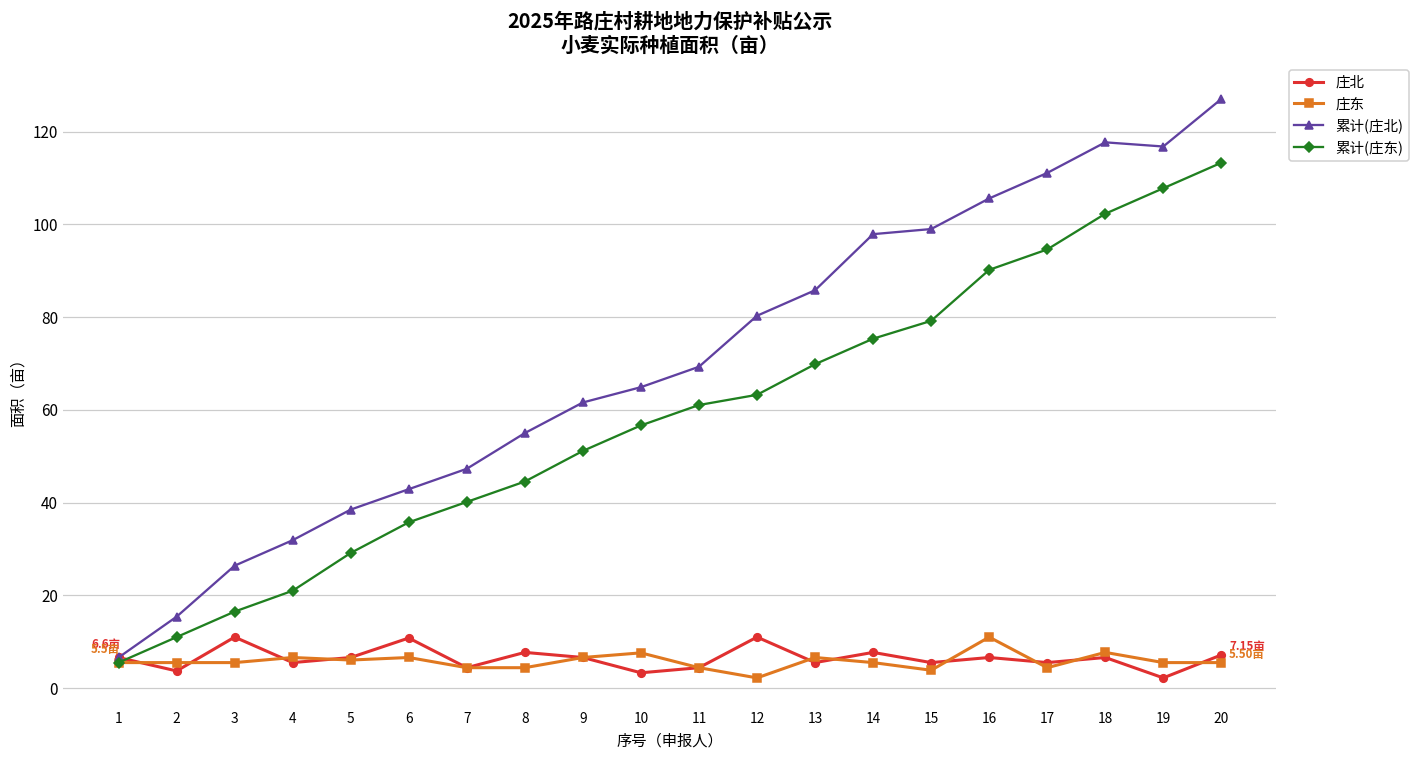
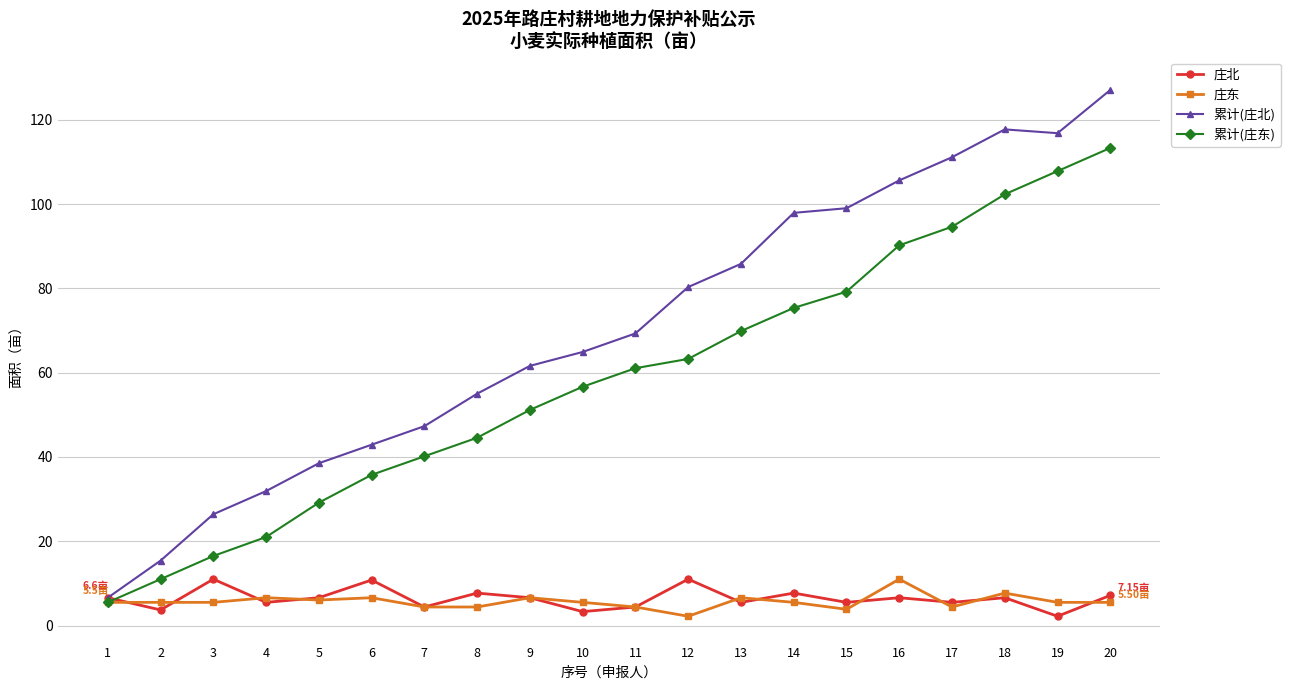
庄东, 10: 8 -> 6
